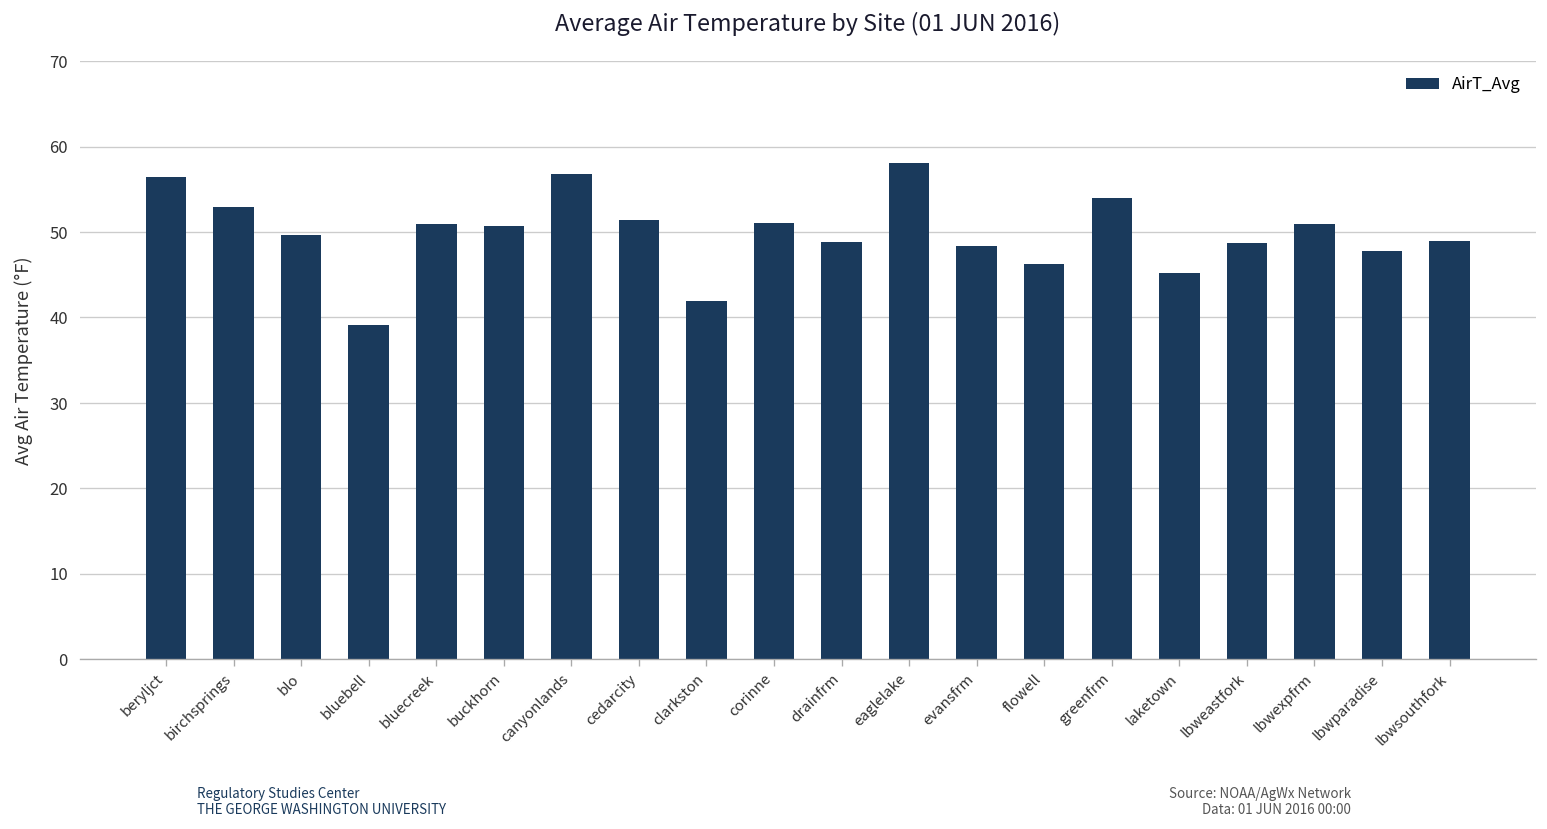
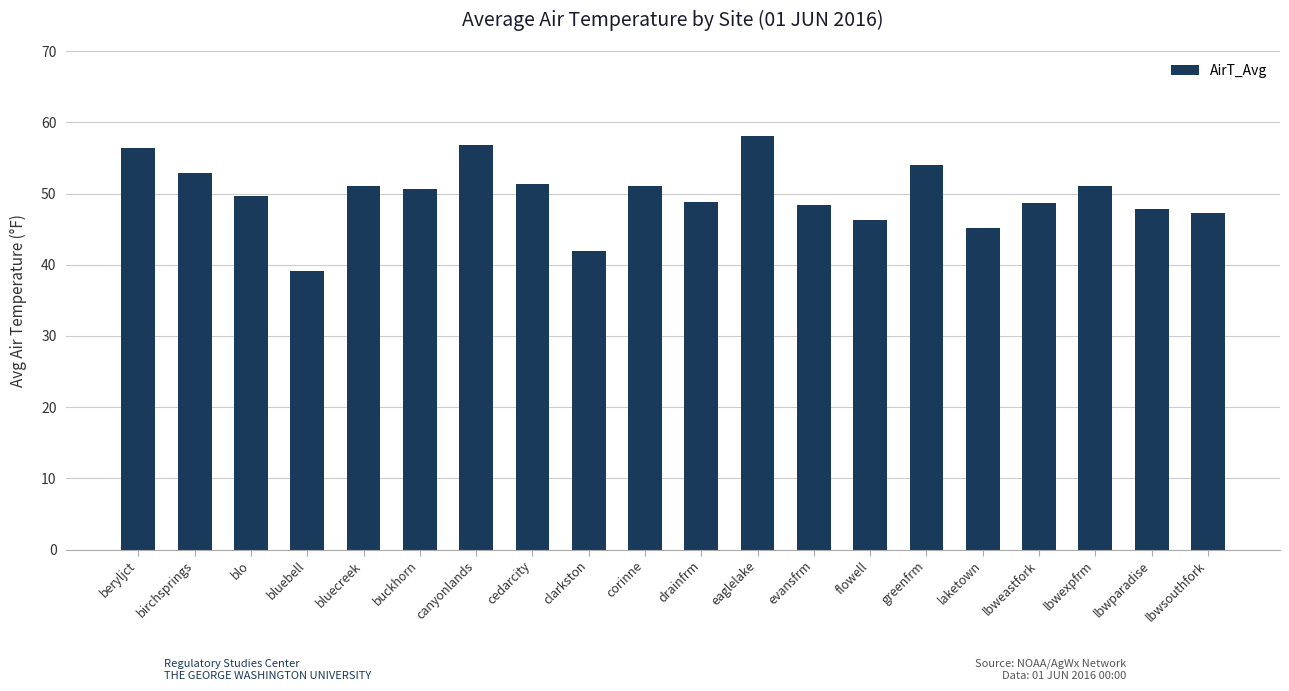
lbwsouthfork: 49 -> 47
